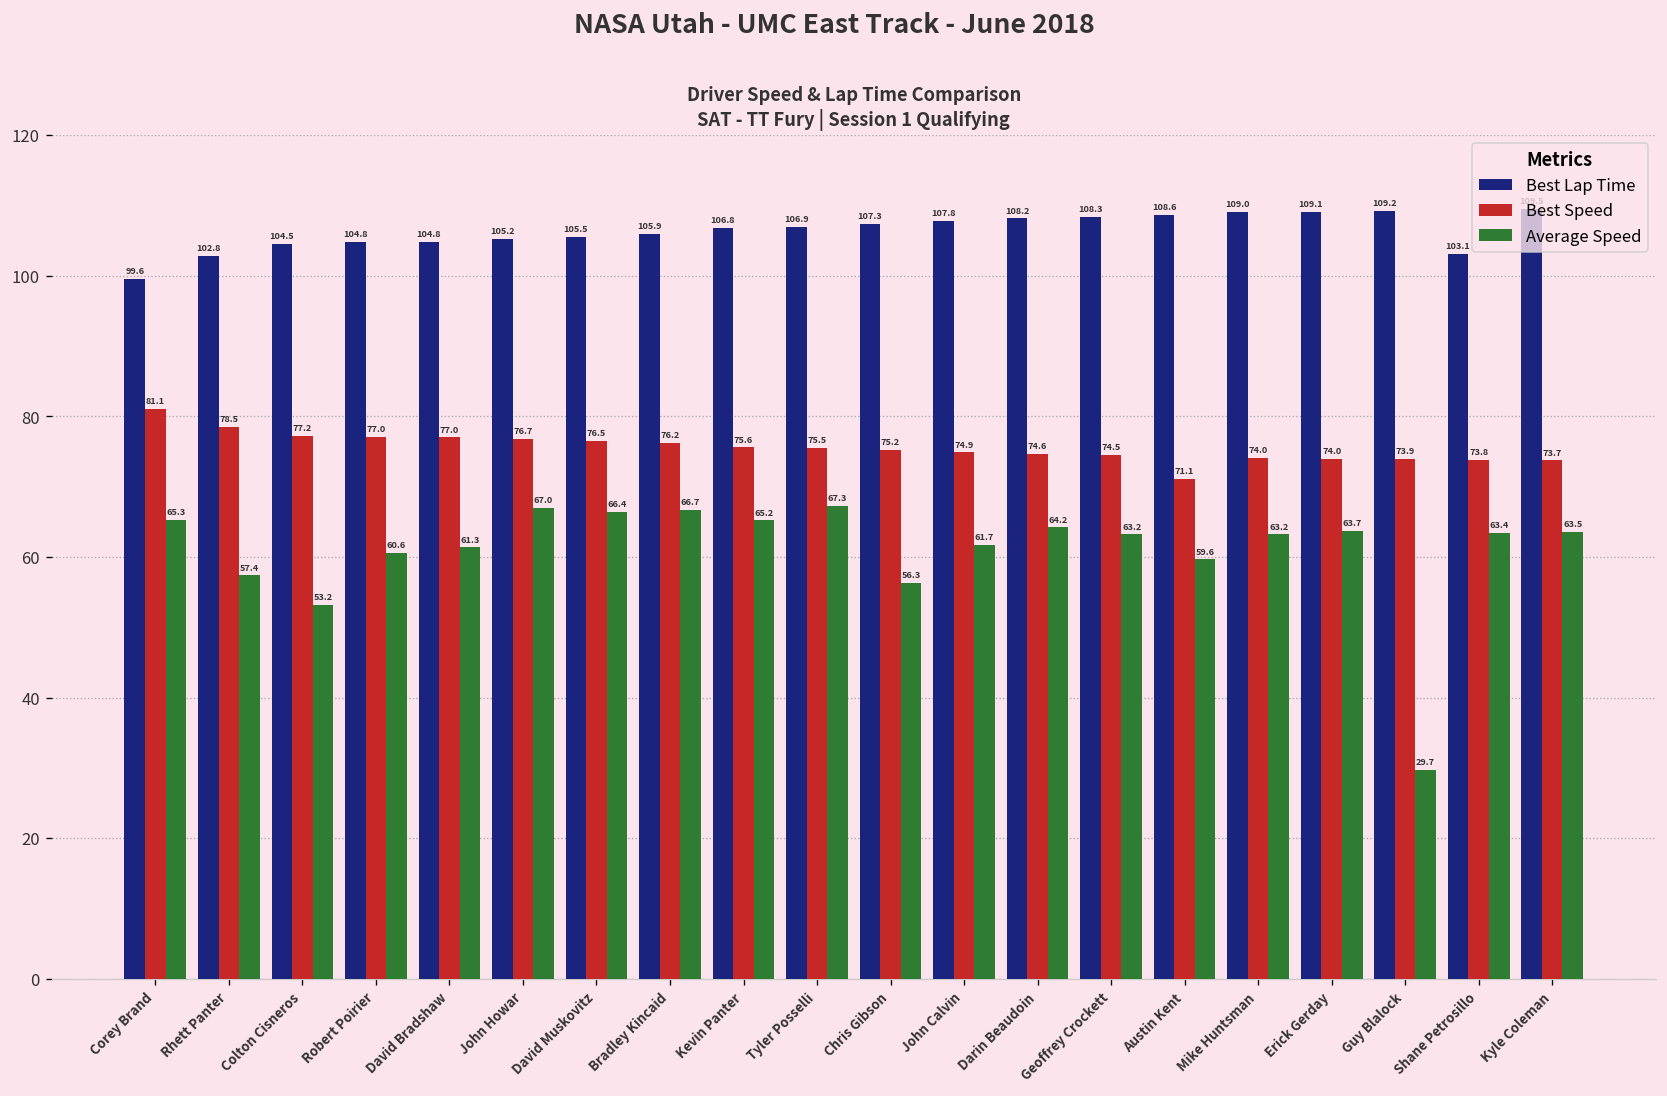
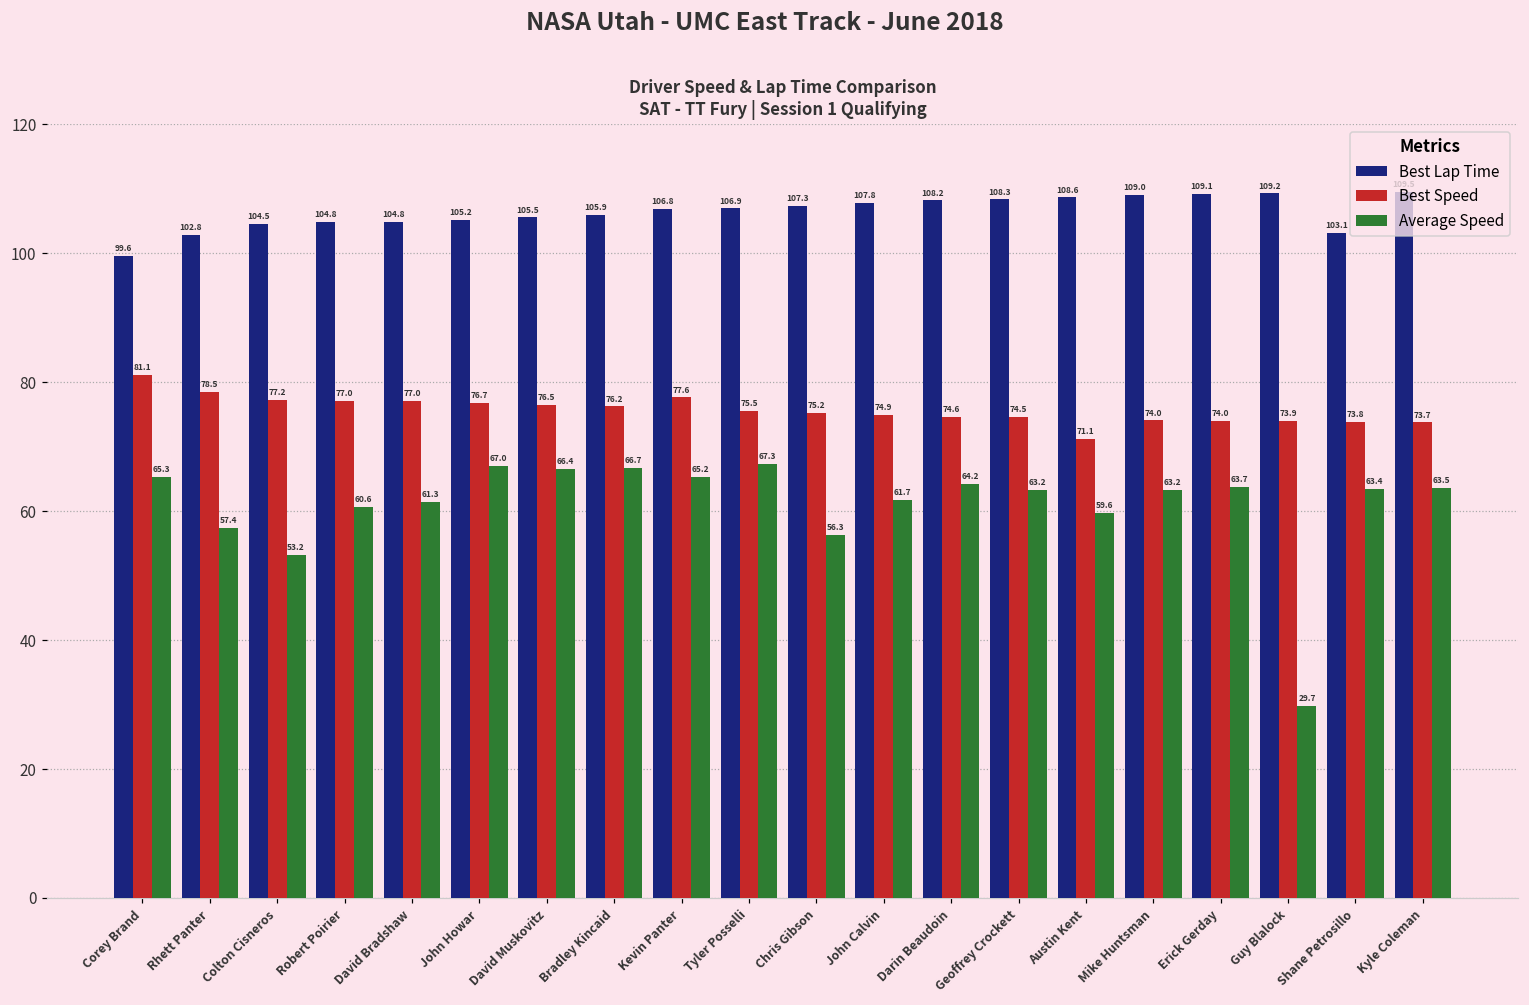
Best Speed, Kevin Panter: 75.6 -> 77.6
